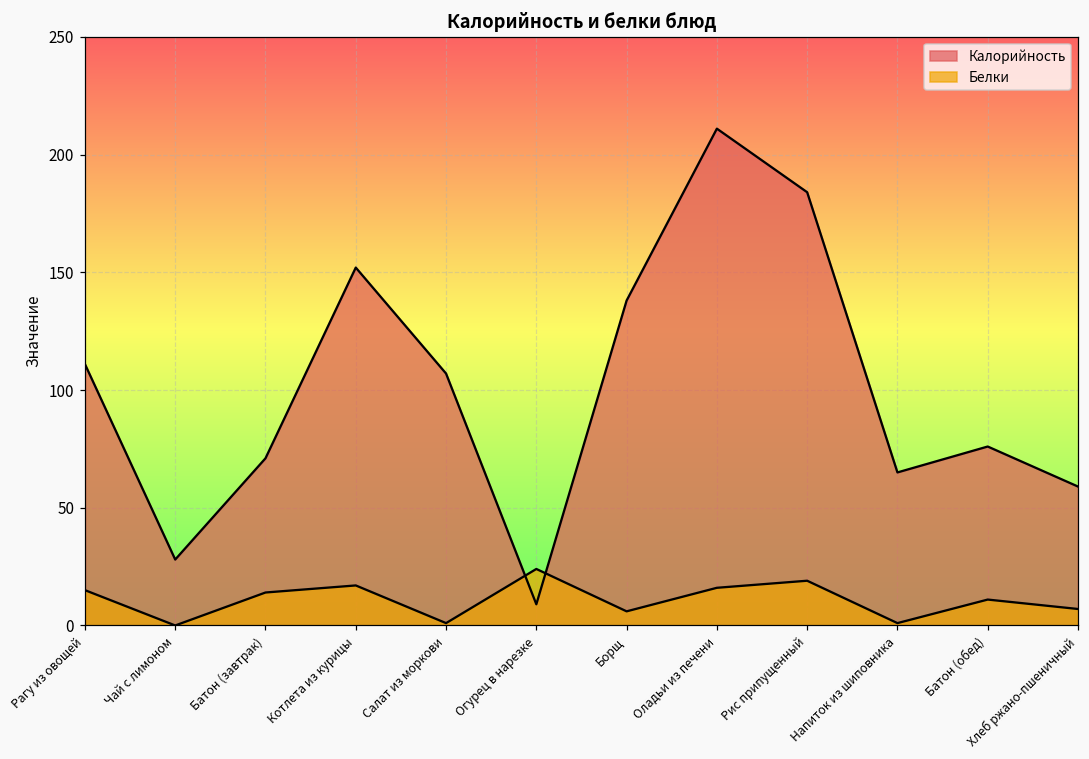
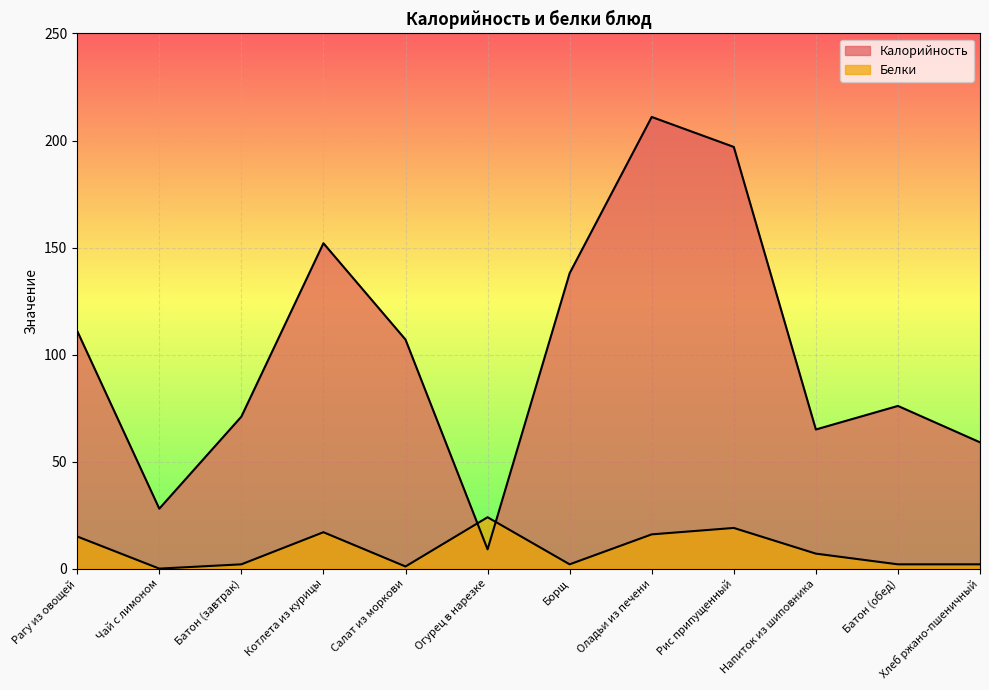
Белки, Батон (завтрак): 14 -> 2
Белки, Борщ: 6 -> 2
Калорийность, Рис припущенный: 184 -> 197
Белки, Напиток из шиповника: 1 -> 7
Белки, Батон (обед): 11 -> 2
Белки, Хлеб ржано-пшеничный: 7 -> 2
